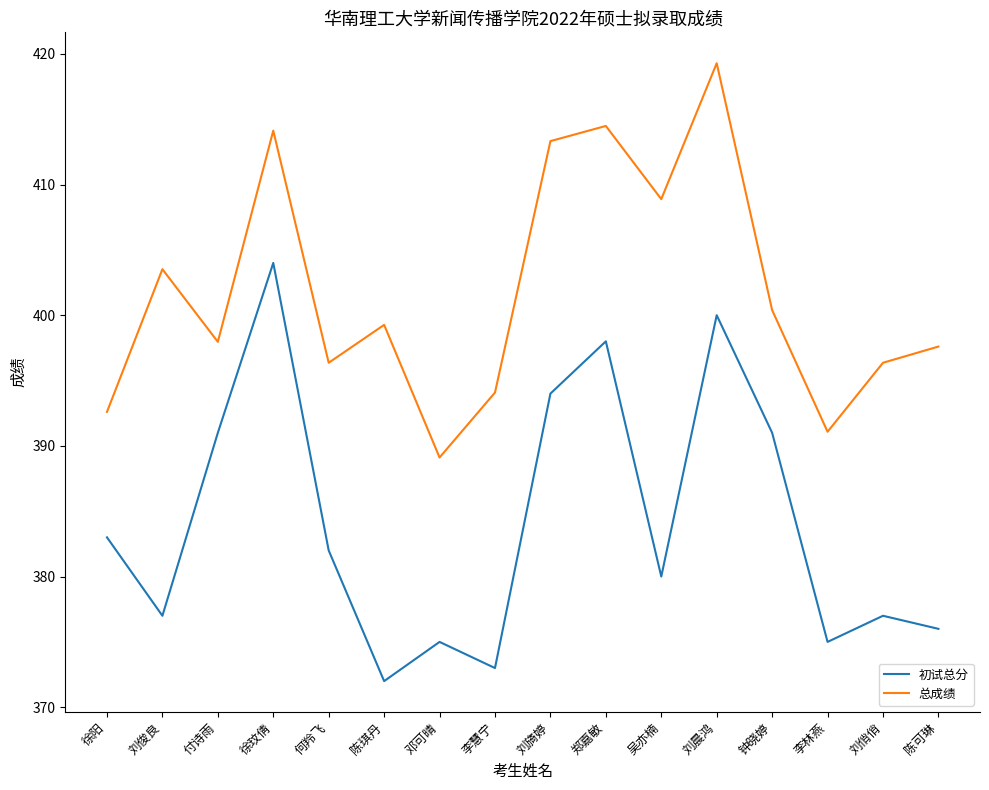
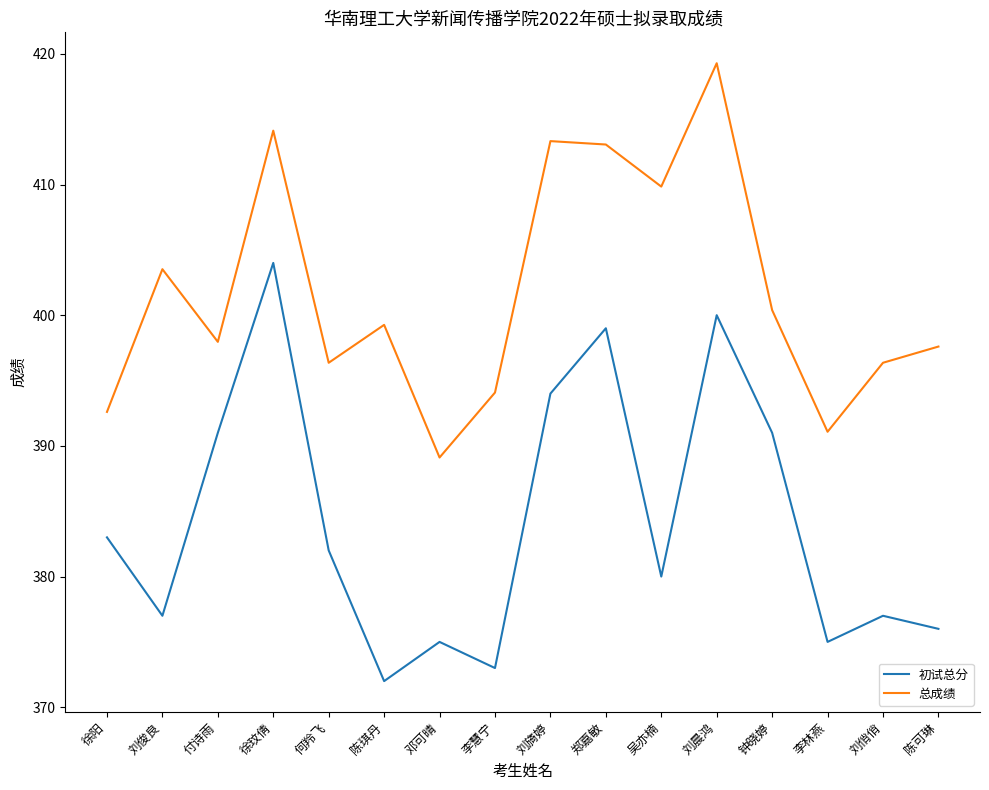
初试总分, 郑嘉敏: 398 -> 399
总成绩, 郑嘉敏: 414.5 -> 413.1
总成绩, 吴亦楠: 408.9 -> 409.8
